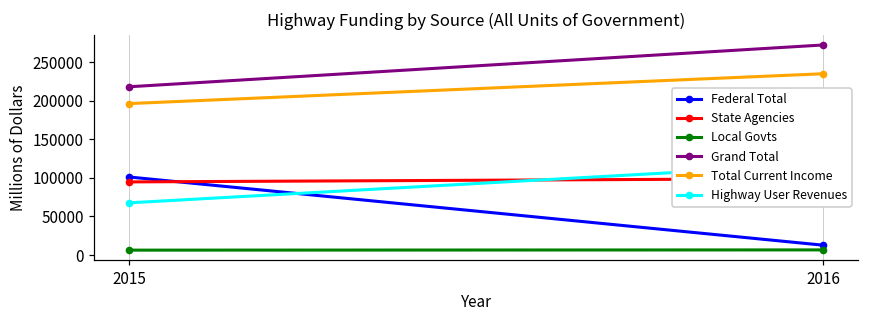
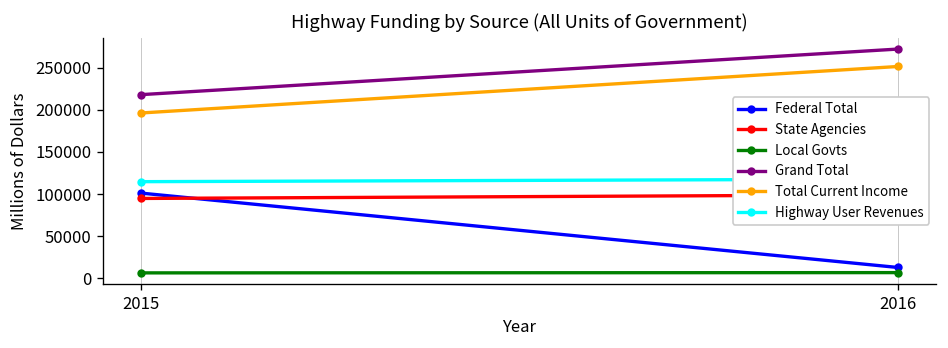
Highway User Revenues, 2015: 70000 -> 110000
Total Current Income, 2016: 230000 -> 250000
